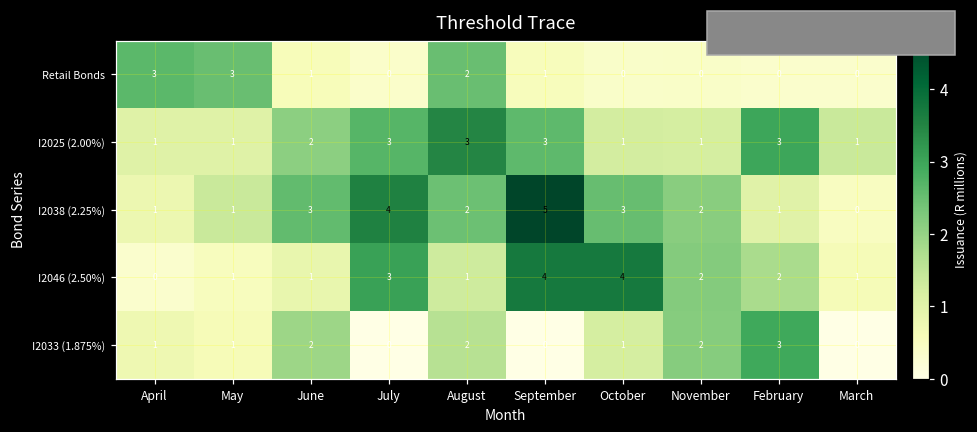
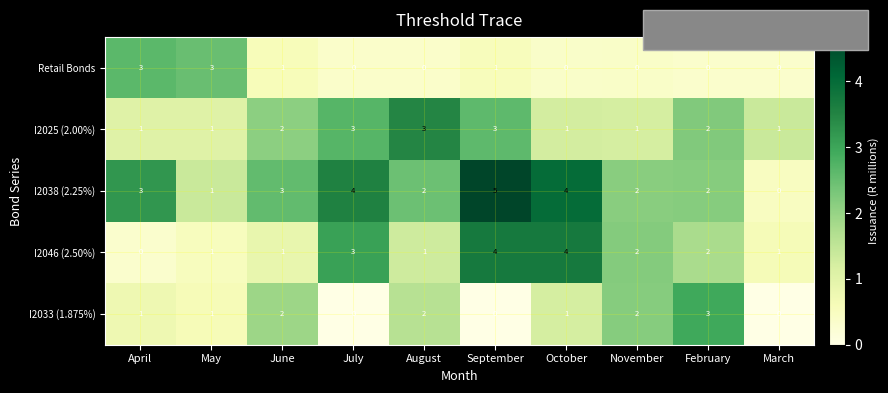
Retail Bonds, August: 2 -> 0
I2025 (2.00%), February: 3 -> 2
I2038 (2.25%), April: 1 -> 3
I2038 (2.25%), October: 3 -> 4
I2038 (2.25%), February: 1 -> 2
